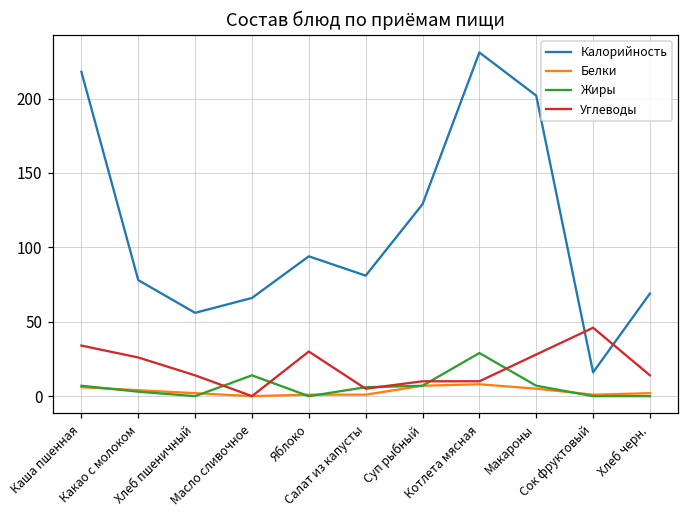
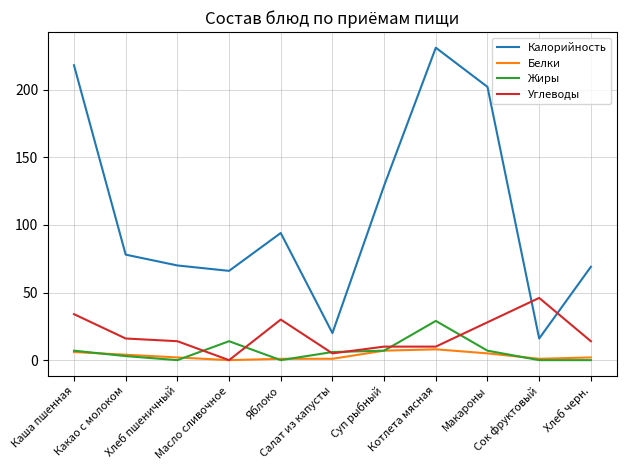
Углеводы, Какао с молоком: 26 -> 16
Калорийность, Хлеб пшеничный: 56 -> 70
Калорийность, Салат из капусты: 81 -> 20
